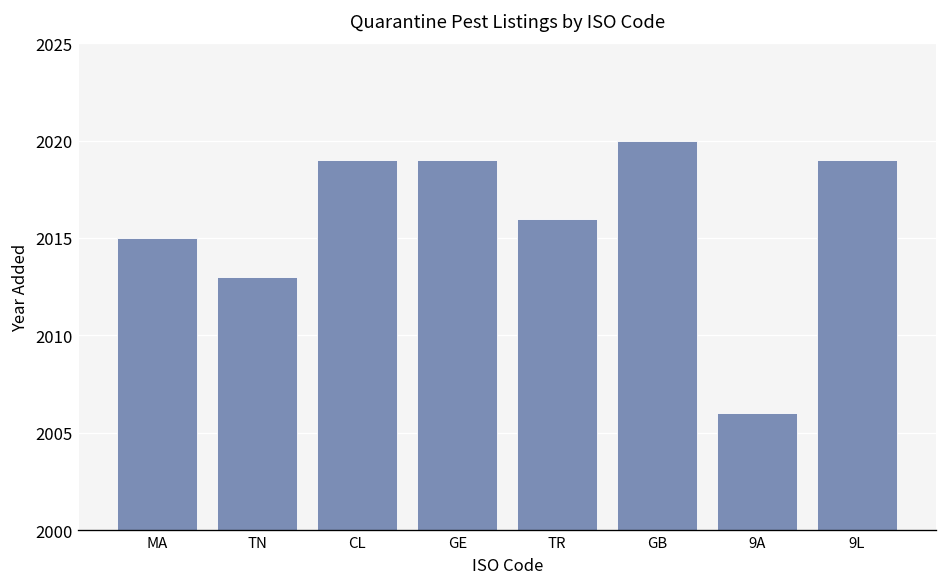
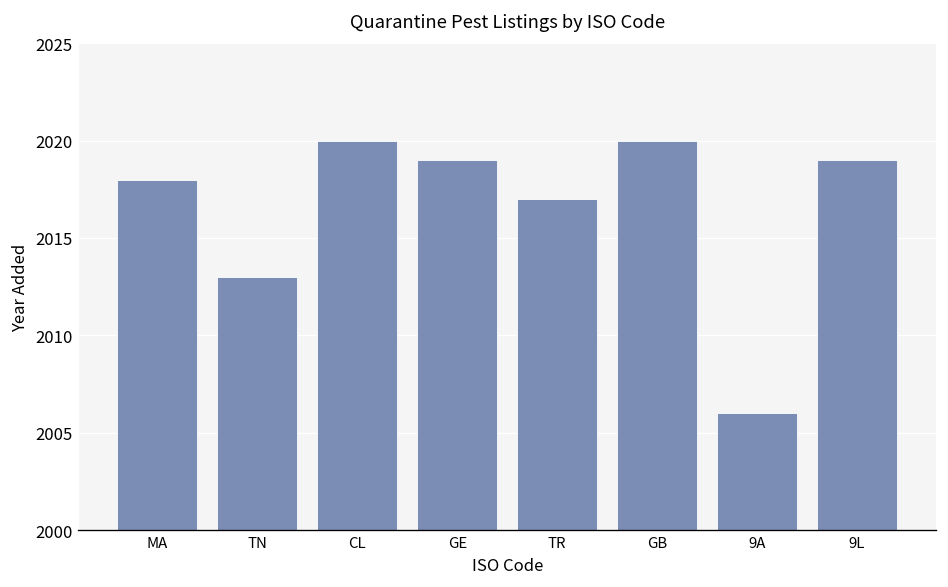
MA: 2015 -> 2018
CL: 2019 -> 2020
TR: 2016 -> 2017
